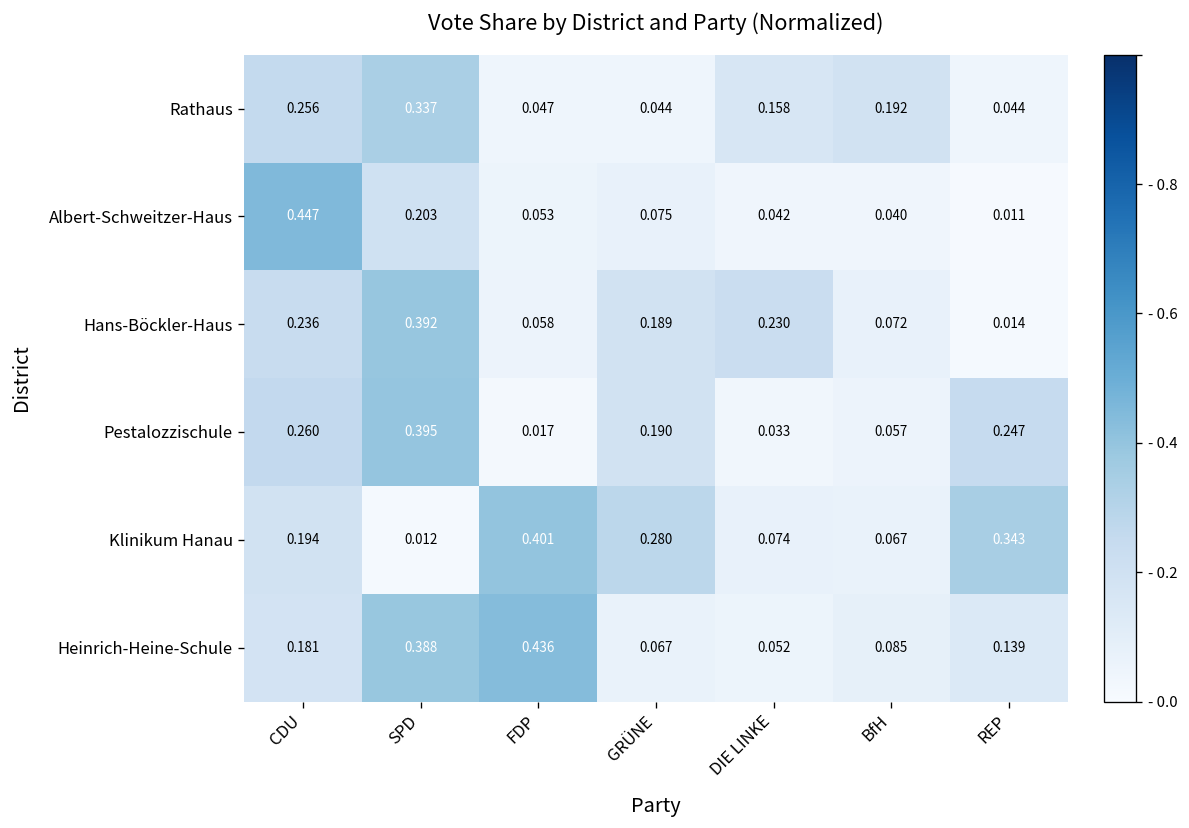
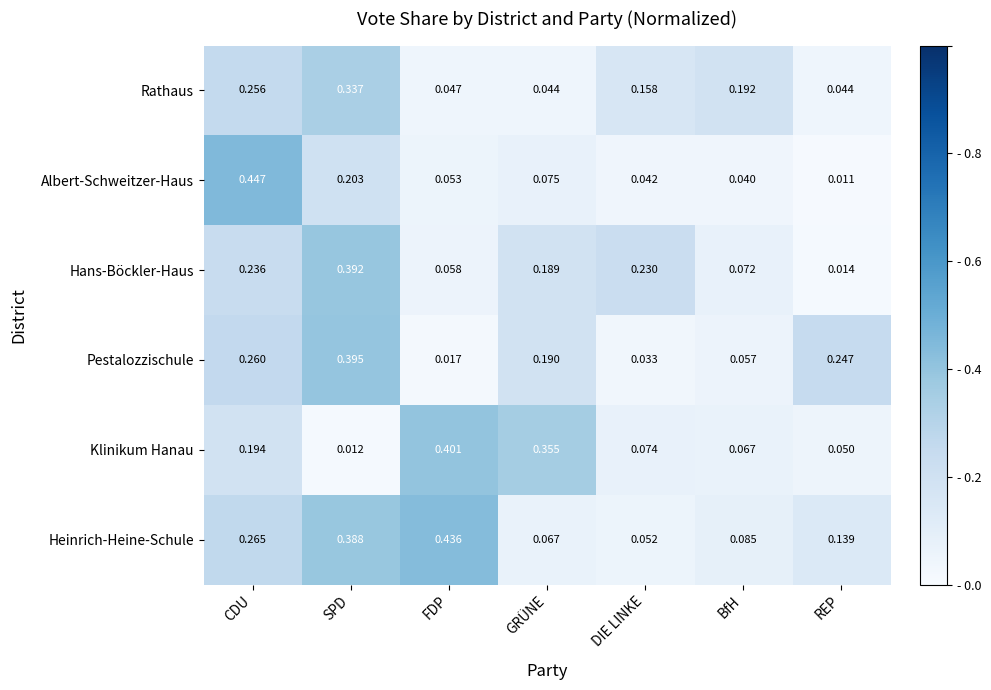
Klinikum Hanau, GRÜNE: 0.280 -> 0.355
Klinikum Hanau, REP: 0.343 -> 0.050
Heinrich-Heine-Schule, CDU: 0.181 -> 0.265
